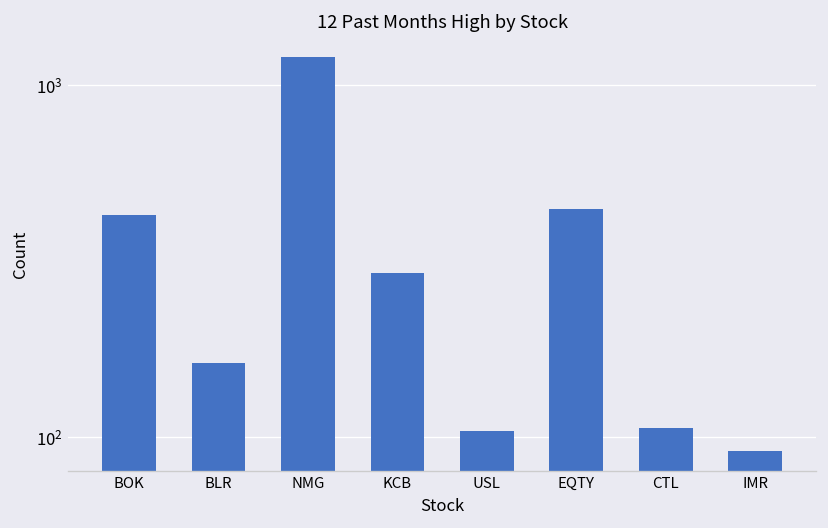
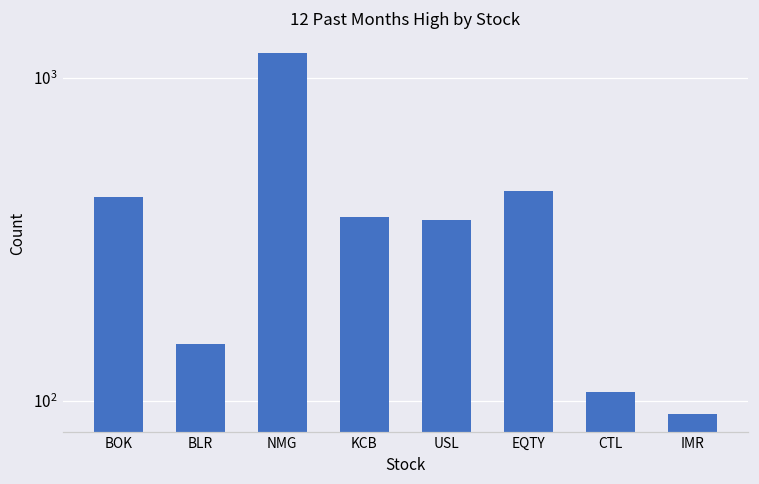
BLR: 160 -> 150
KCB: 290 -> 370
USL: 104 -> 360
